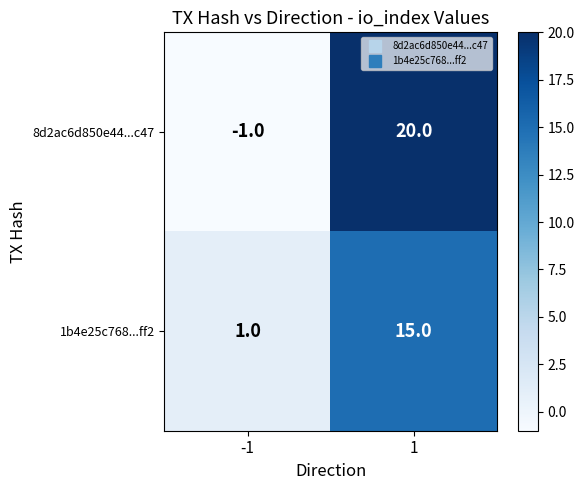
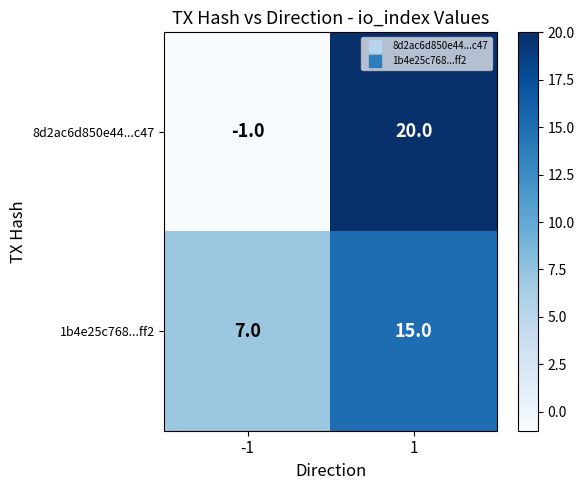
1b4e25c768...ff2, -1: 1.0 -> 7.0
